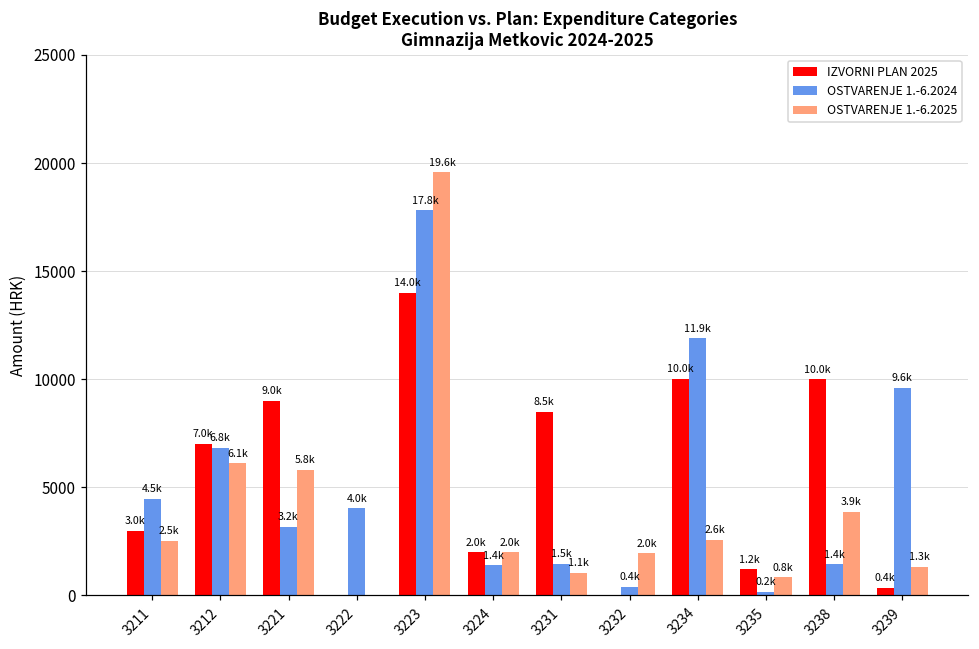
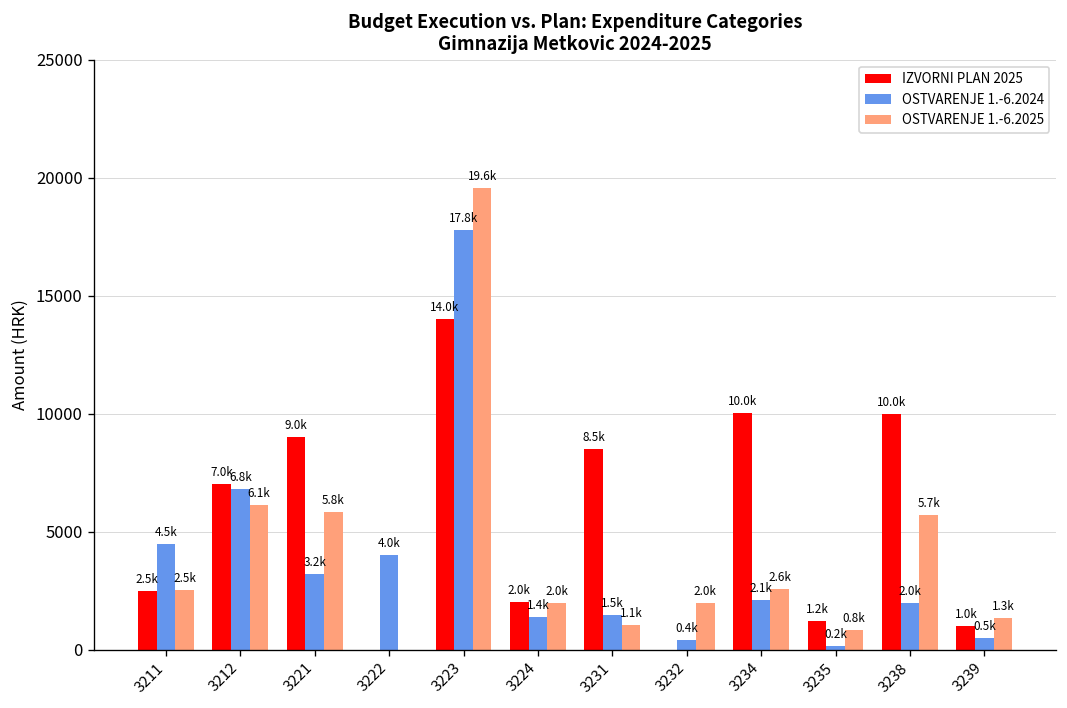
IZVORNI PLAN 2025, 3211: 3.0k -> 2.5k
OSTVARENJE 1.-6.2024, 3234: 11.9k -> 2.1k
OSTVARENJE 1.-6.2024, 3238: 1.4k -> 2.0k
OSTVARENJE 1.-6.2025, 3238: 3.9k -> 5.7k
IZVORNI PLAN 2025, 3239: 0.4k -> 1.0k
OSTVARENJE 1.-6.2024, 3239: 9.6k -> 0.5k
